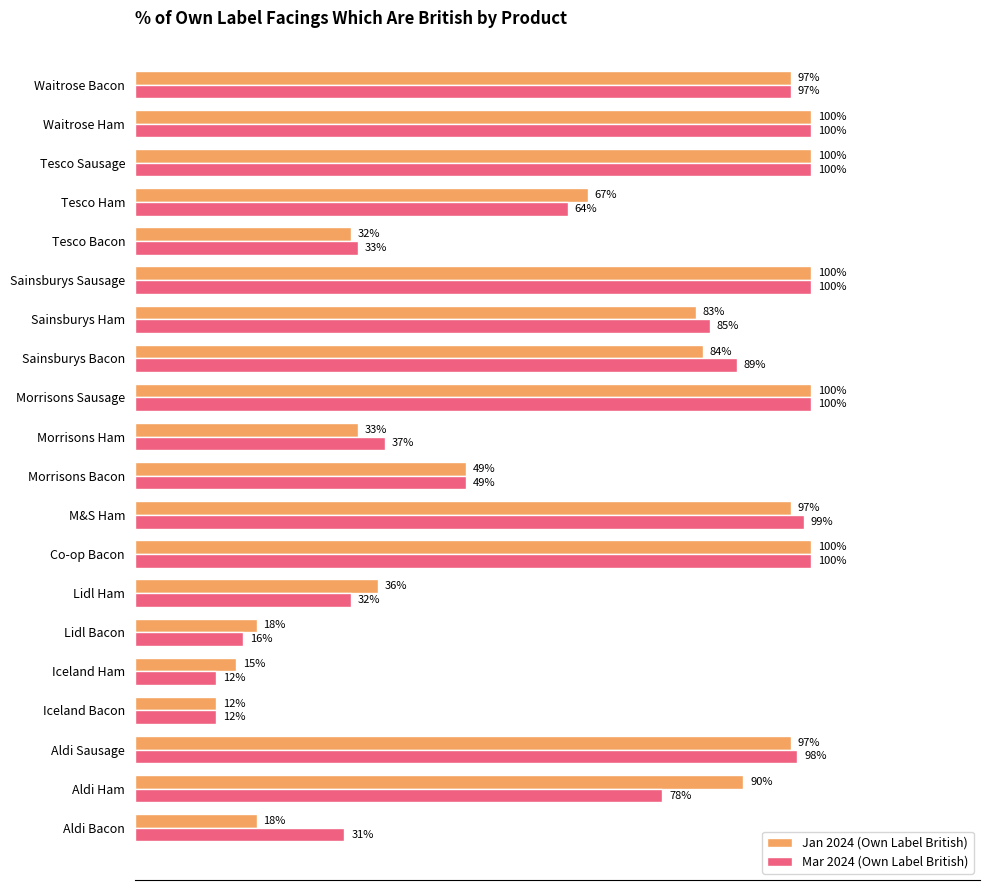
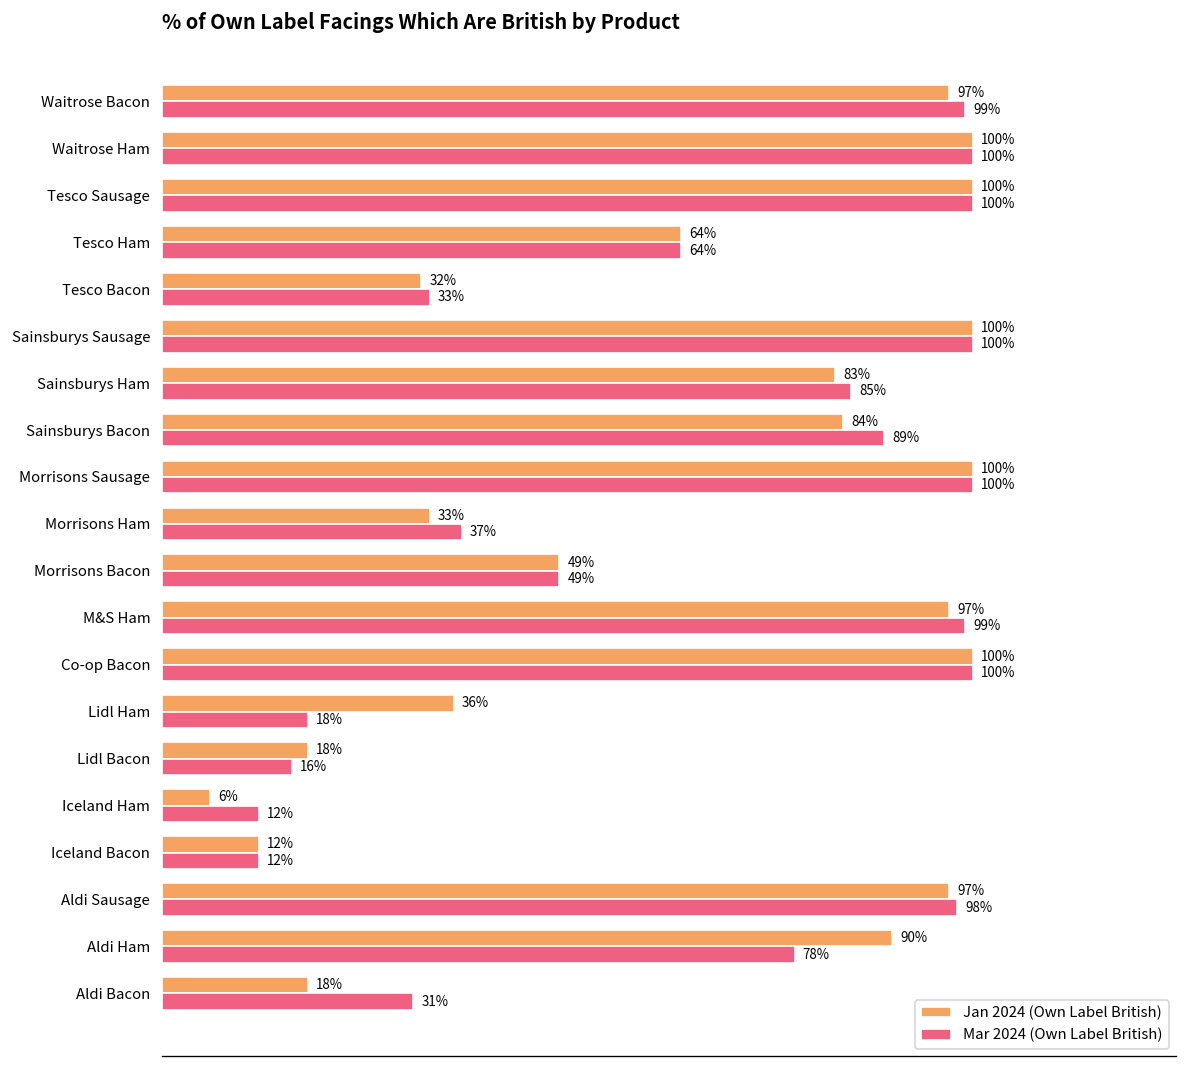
Mar 2024 (Own Label British), Waitrose Bacon: 97% -> 99%
Jan 2024 (Own Label British), Tesco Ham: 67% -> 64%
Mar 2024 (Own Label British), Lidl Ham: 32% -> 18%
Jan 2024 (Own Label British), Iceland Ham: 15% -> 6%
